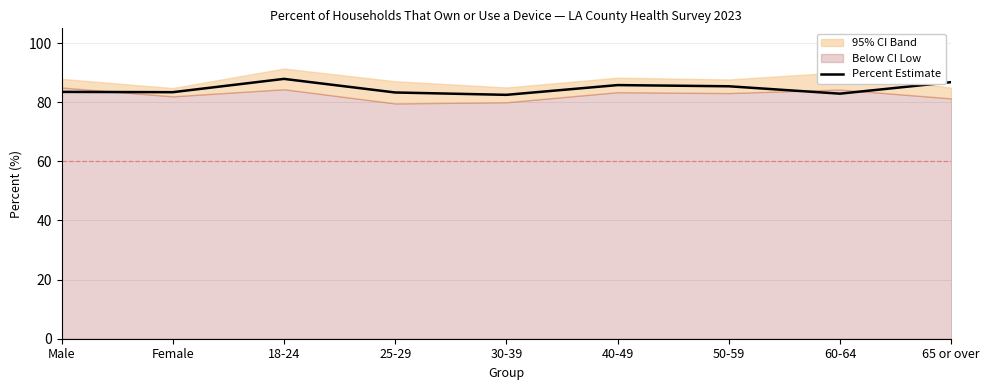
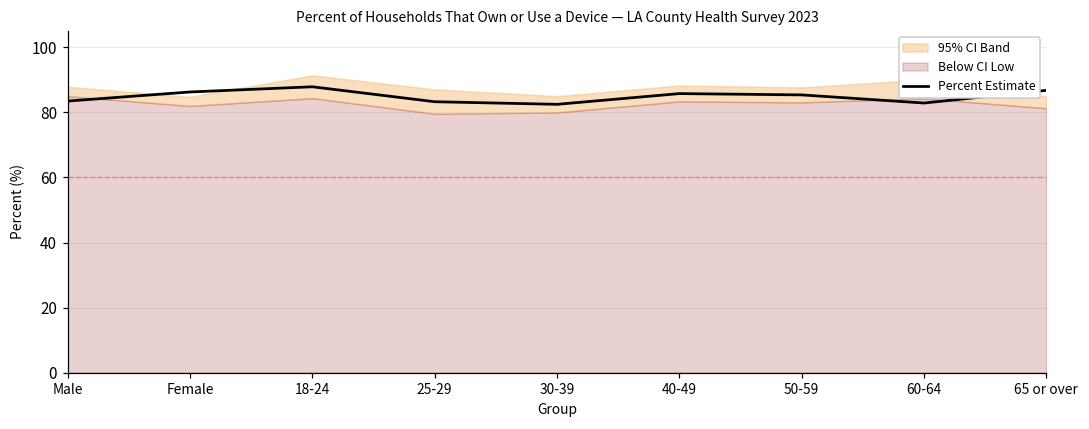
Percent Estimate, Female: 83 -> 86
